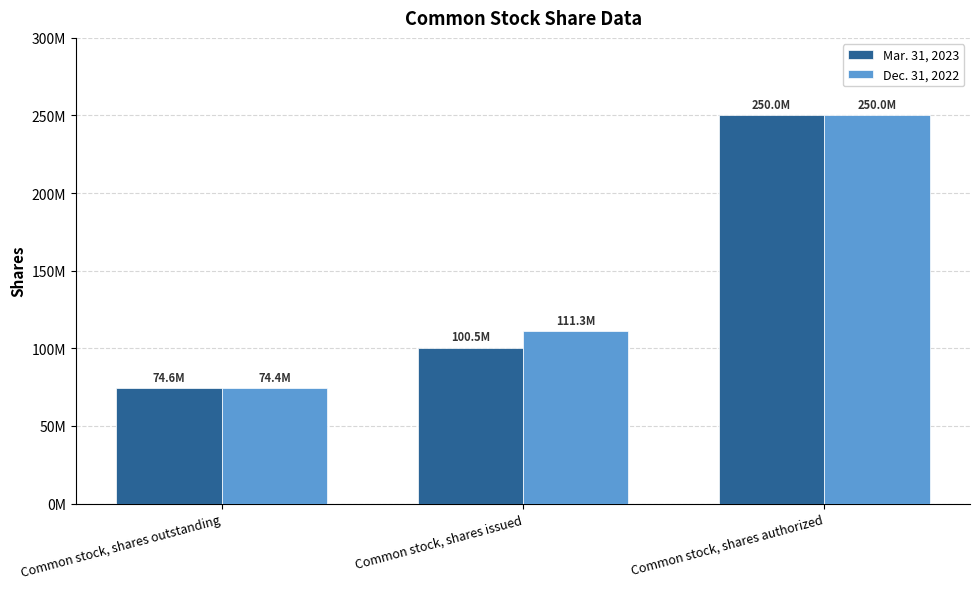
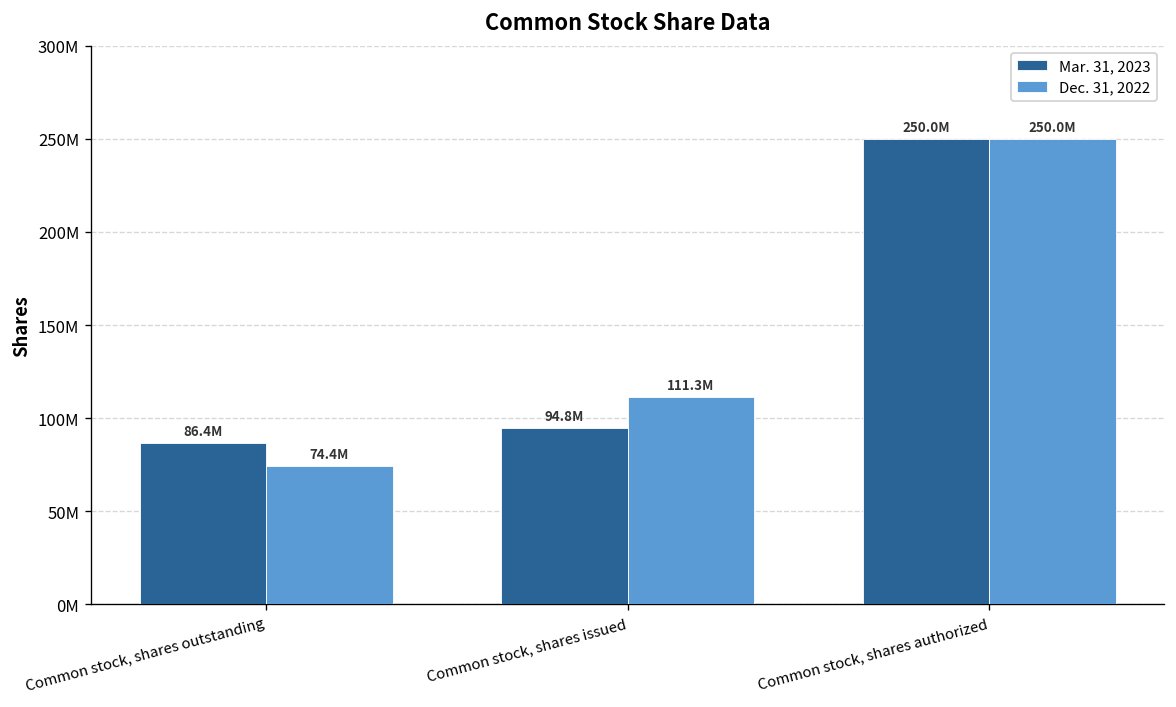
Mar. 31, 2023, Common stock, shares outstanding: 74.6M -> 86.4M
Mar. 31, 2023, Common stock, shares issued: 100.5M -> 94.8M
